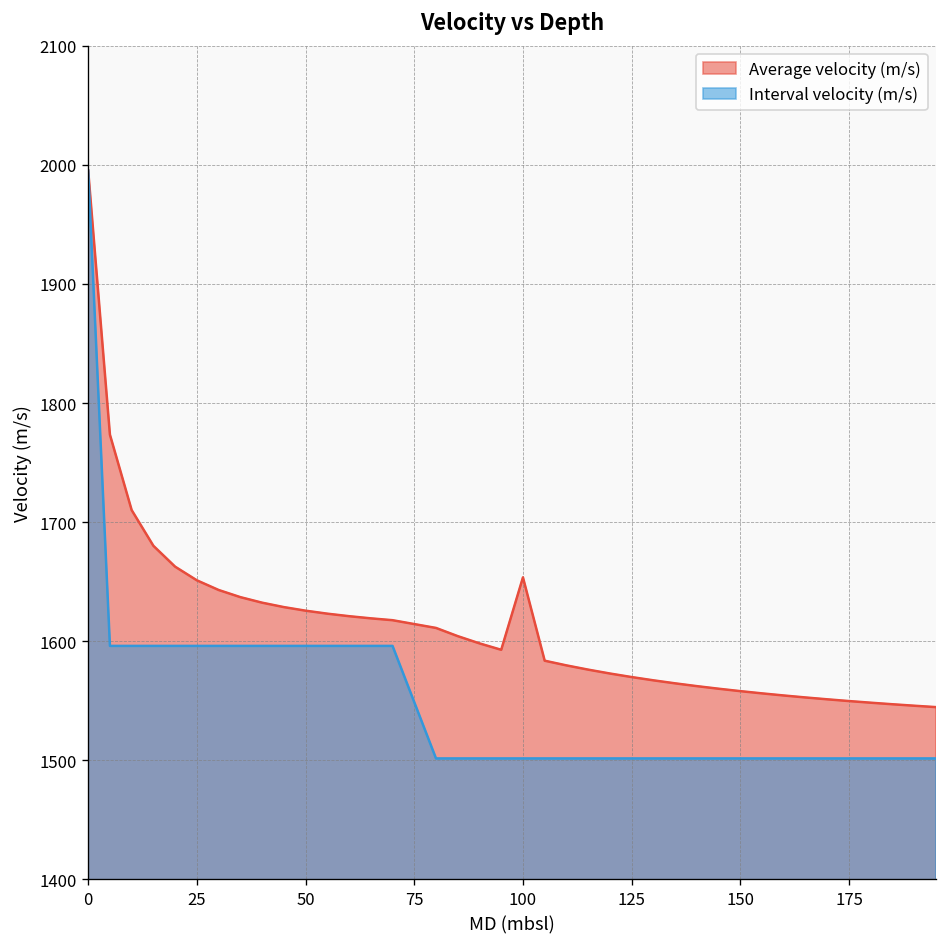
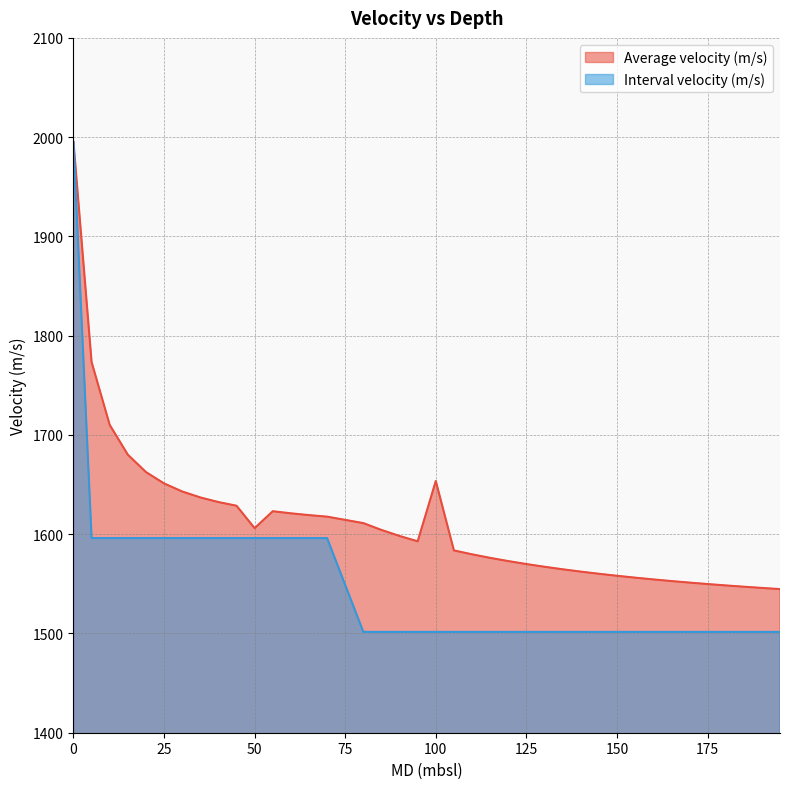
Average velocity (m/s), 50: 1630 -> 1610
